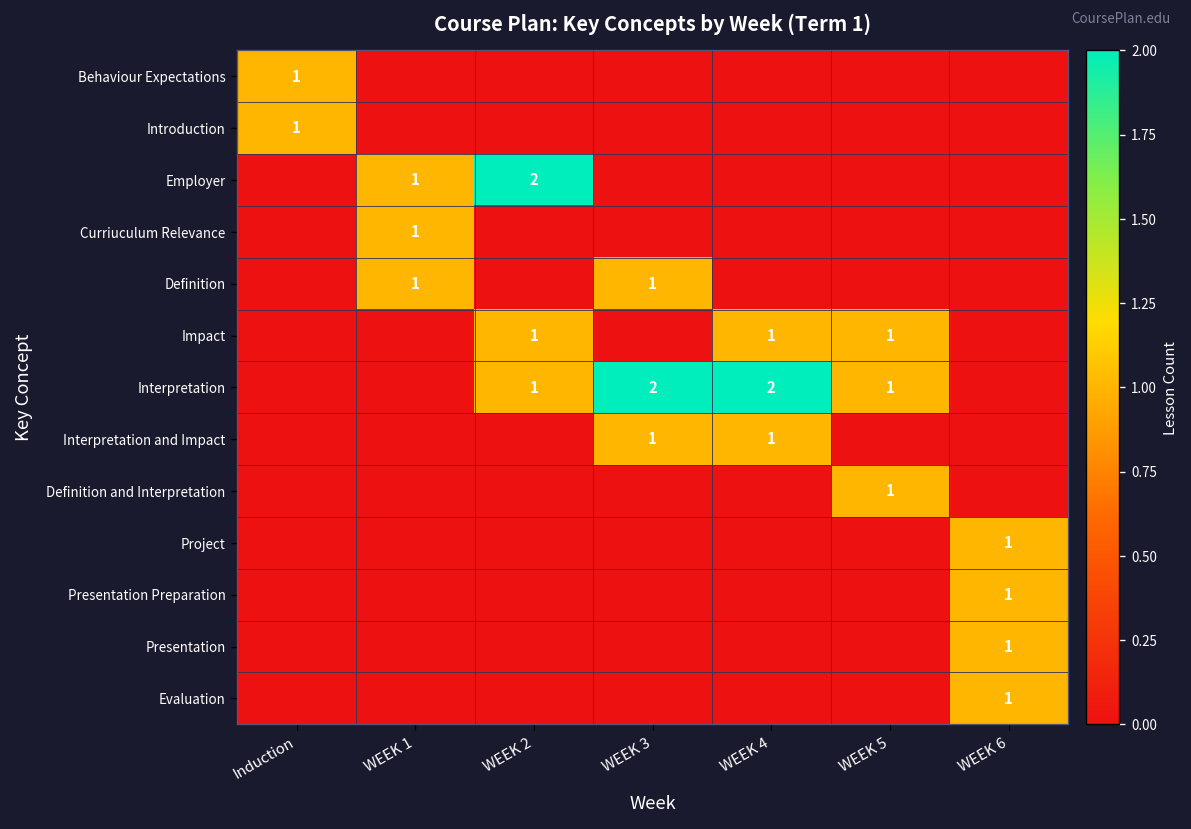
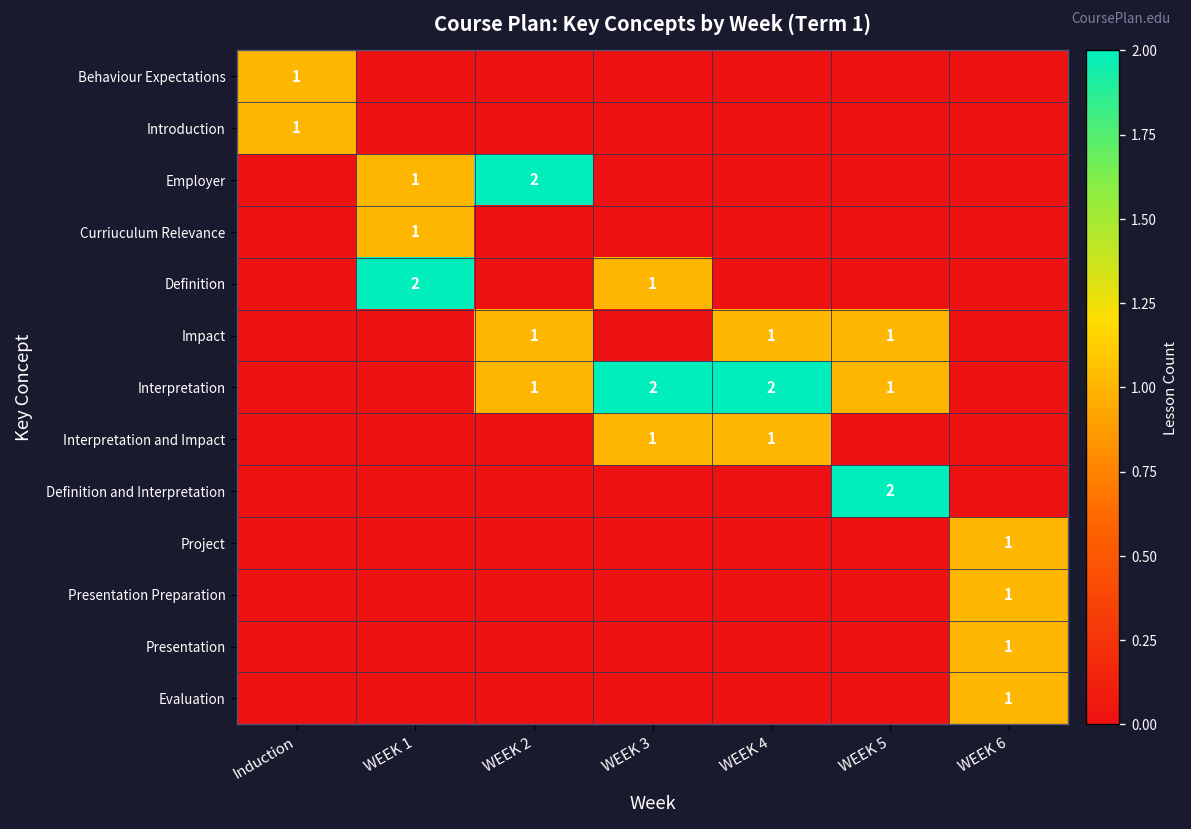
Definition, WEEK 1: 1 -> 2
Definition and Interpretation, WEEK 5: 1 -> 2
